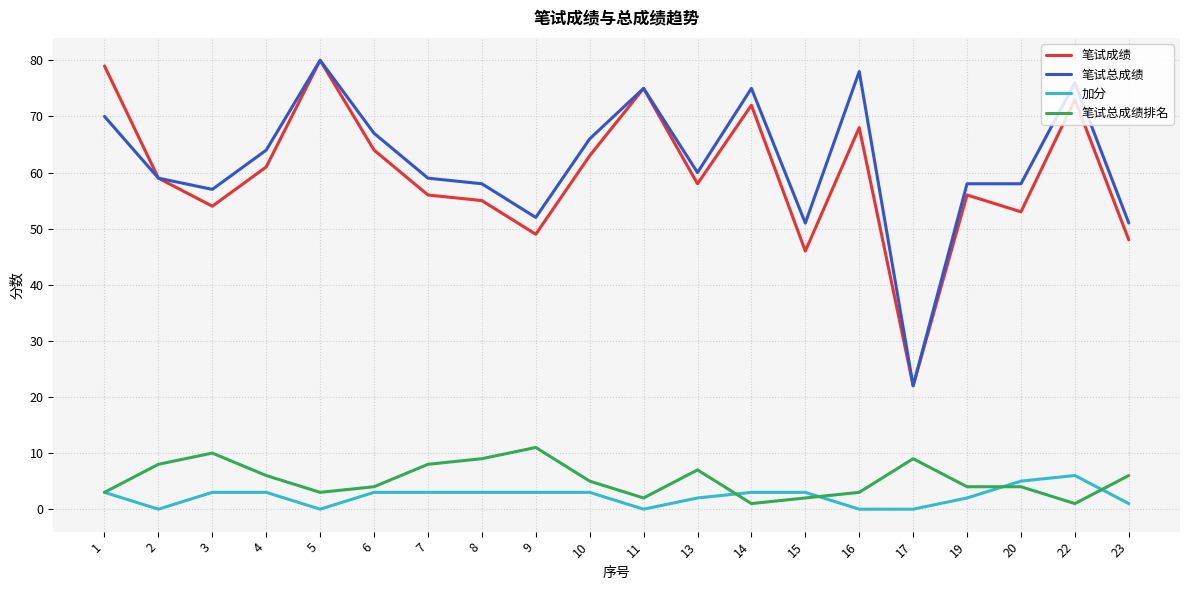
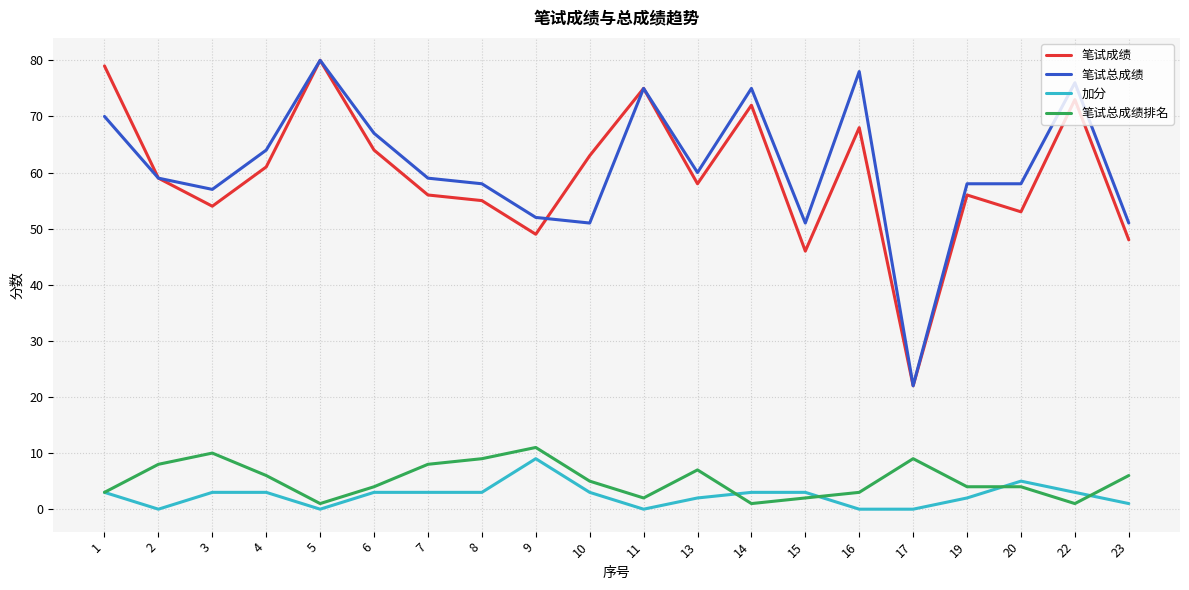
笔试总成绩排名, 5: 3 -> 1
加分, 9: 3 -> 9
笔试总成绩, 10: 66 -> 51
加分, 22: 6 -> 3
